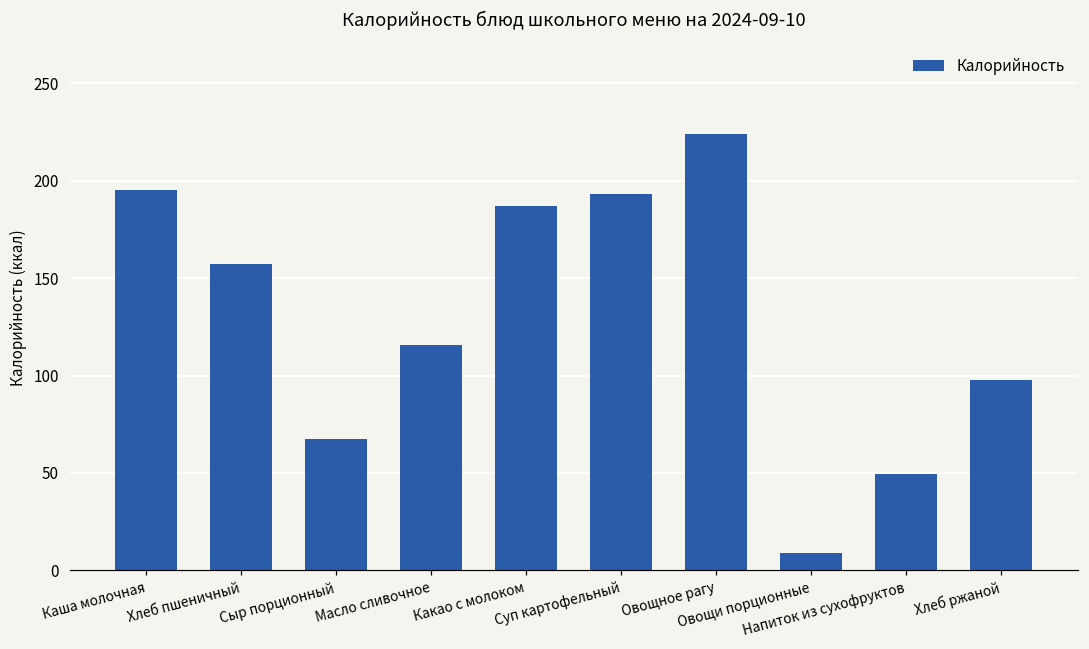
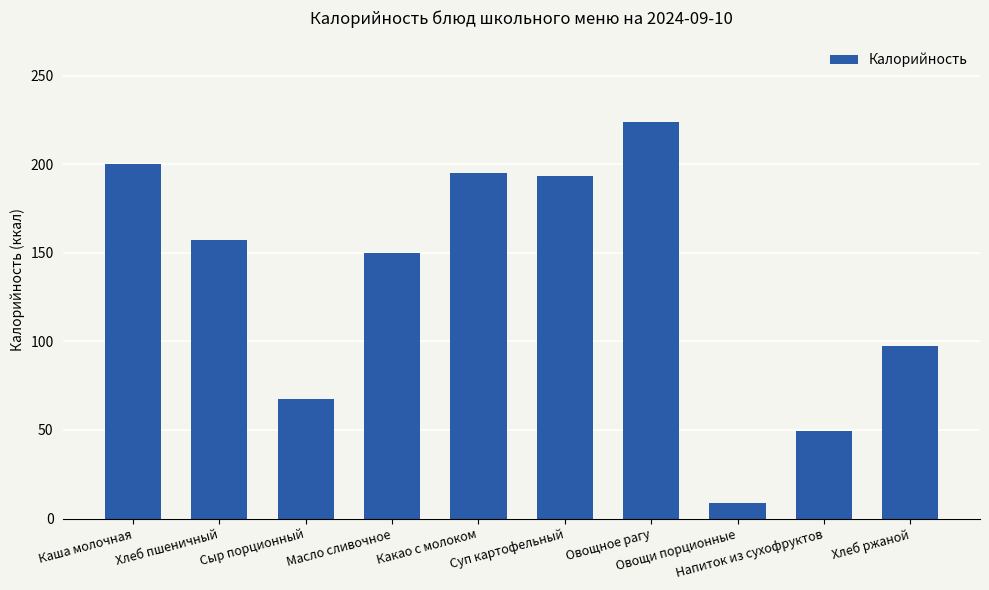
Каша молочная: 195 -> 200
Масло сливочное: 116 -> 150
Какао с молоком: 187 -> 195
